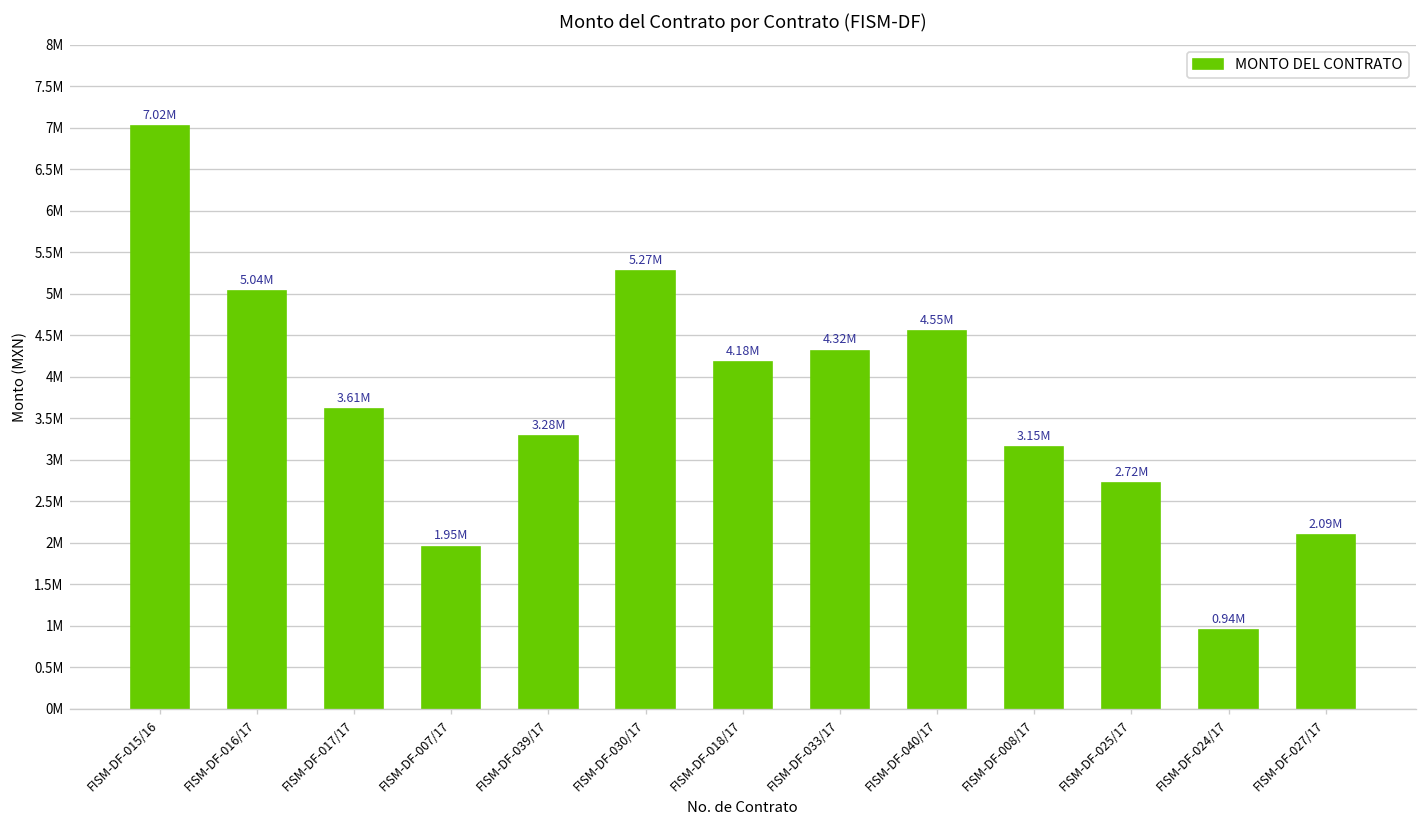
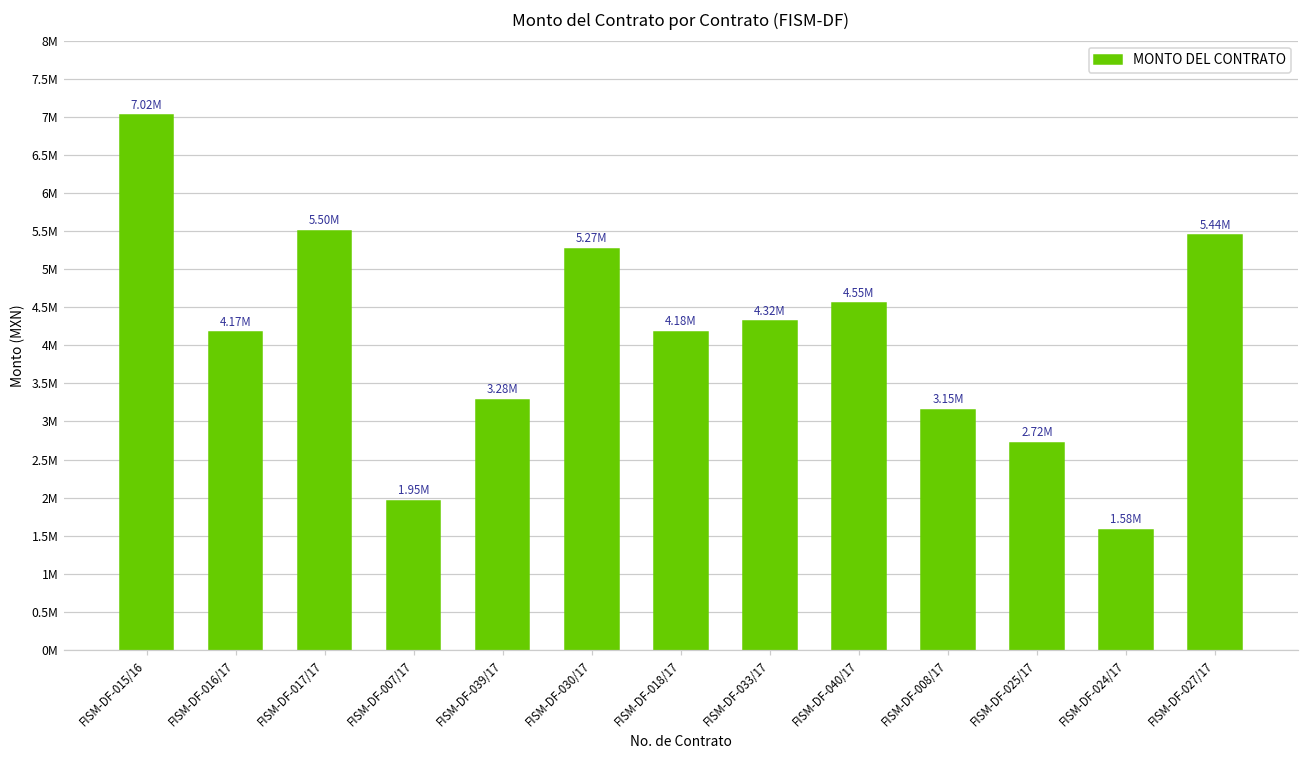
FISM-DF-016/17: 5.04M -> 4.17M
FISM-DF-017/17: 3.61M -> 5.50M
FISM-DF-024/17: 0.94M -> 1.58M
FISM-DF-027/17: 2.09M -> 5.44M
